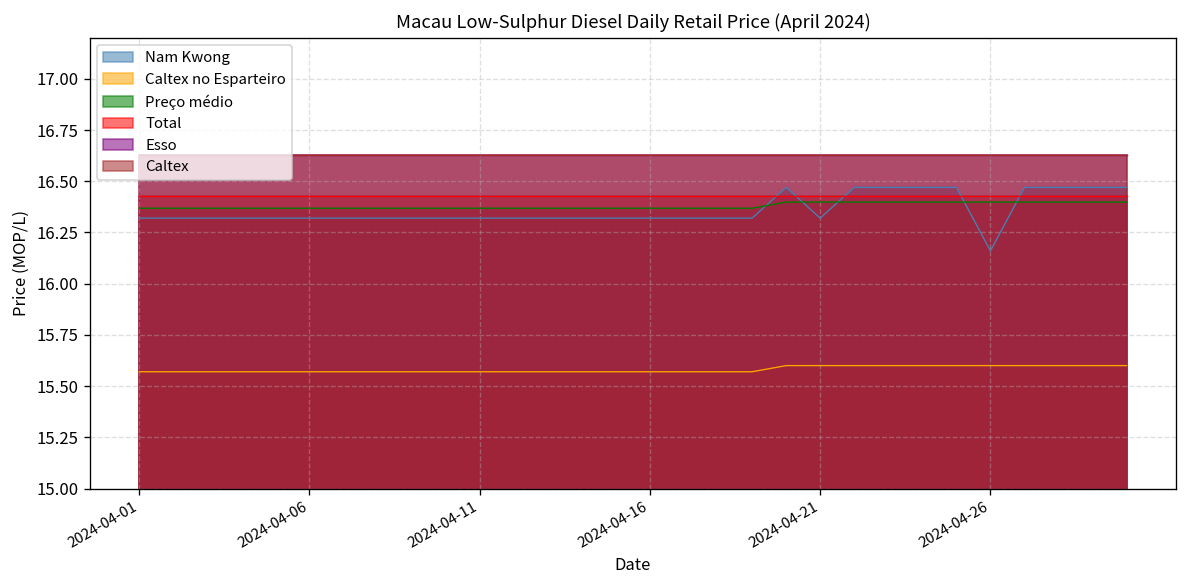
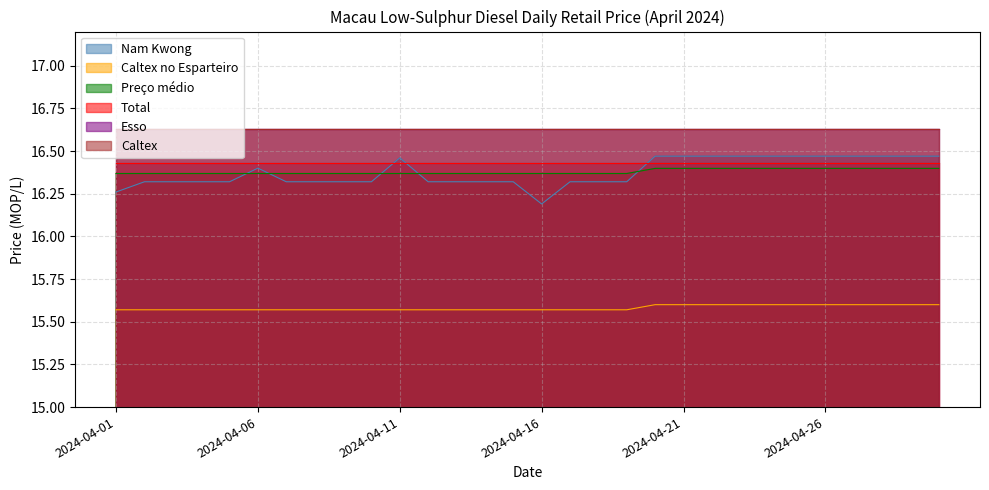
Nam Kwong, 2024-04-01: 16.32 -> 16.26
Nam Kwong, 2024-04-06: 16.32 -> 16.40
Nam Kwong, 2024-04-11: 16.32 -> 16.46
Nam Kwong, 2024-04-16: 16.32 -> 16.19
Nam Kwong, 2024-04-21: 16.32 -> 16.47
Nam Kwong, 2024-04-26: 16.16 -> 16.47
